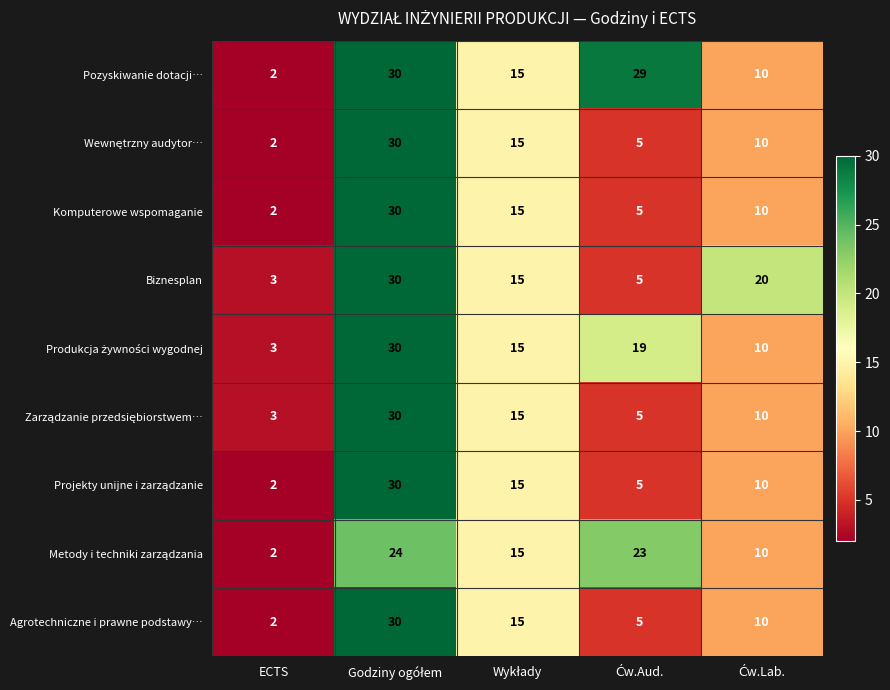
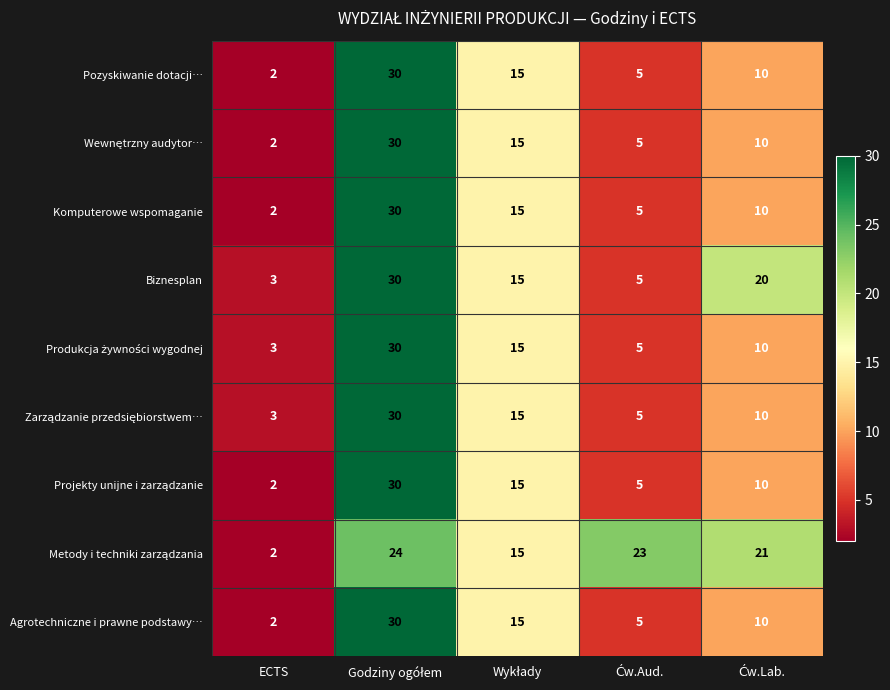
Pozyskiwanie dotacji…, Ćw.Aud.: 29 -> 5
Produkcja żywności wygodnej, Ćw.Aud.: 19 -> 5
Metody i techniki zarządzania, Ćw.Lab.: 10 -> 21
